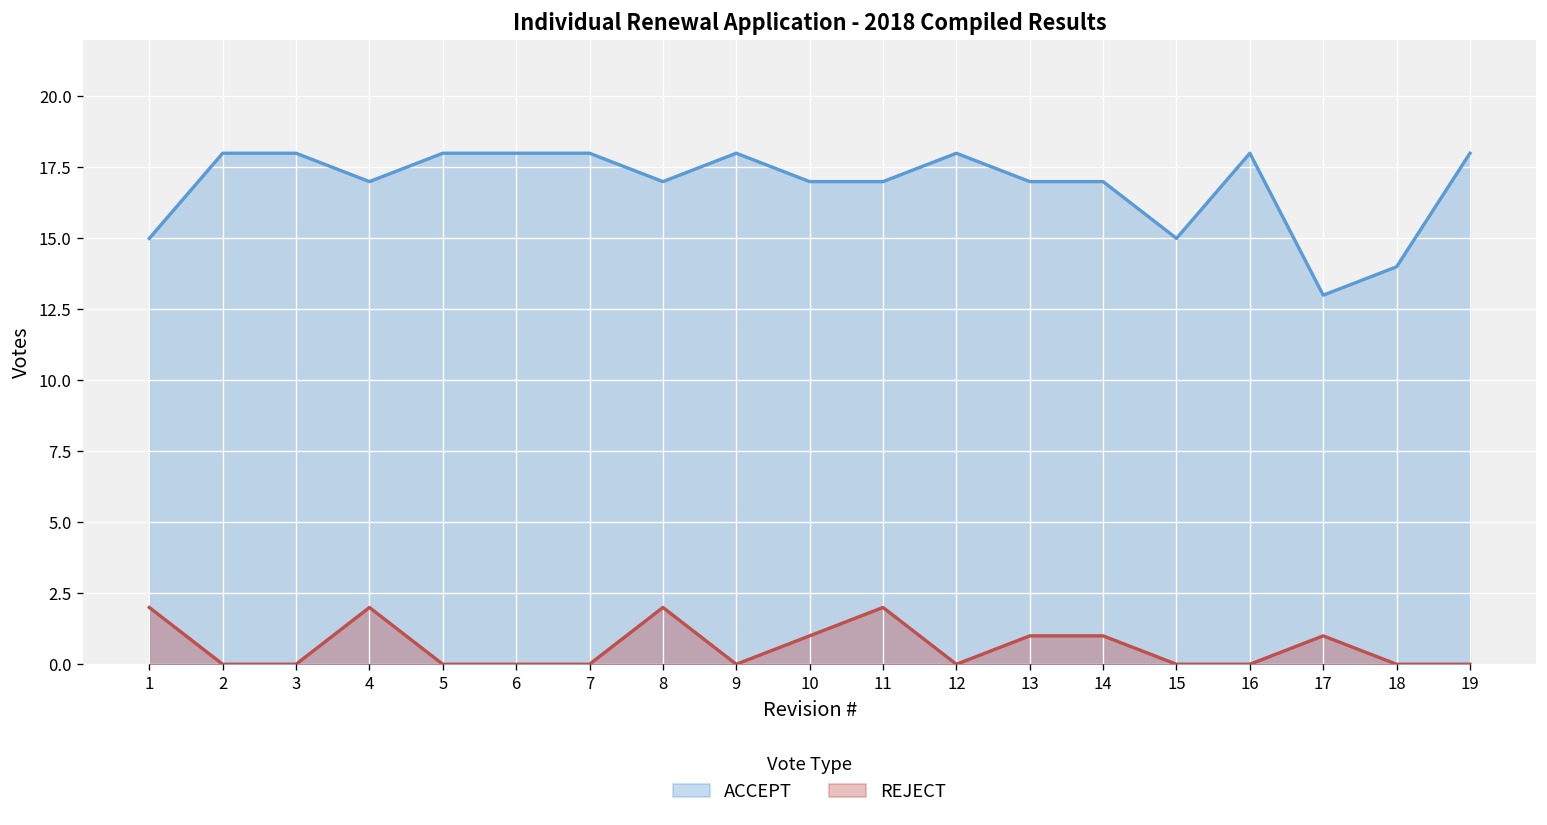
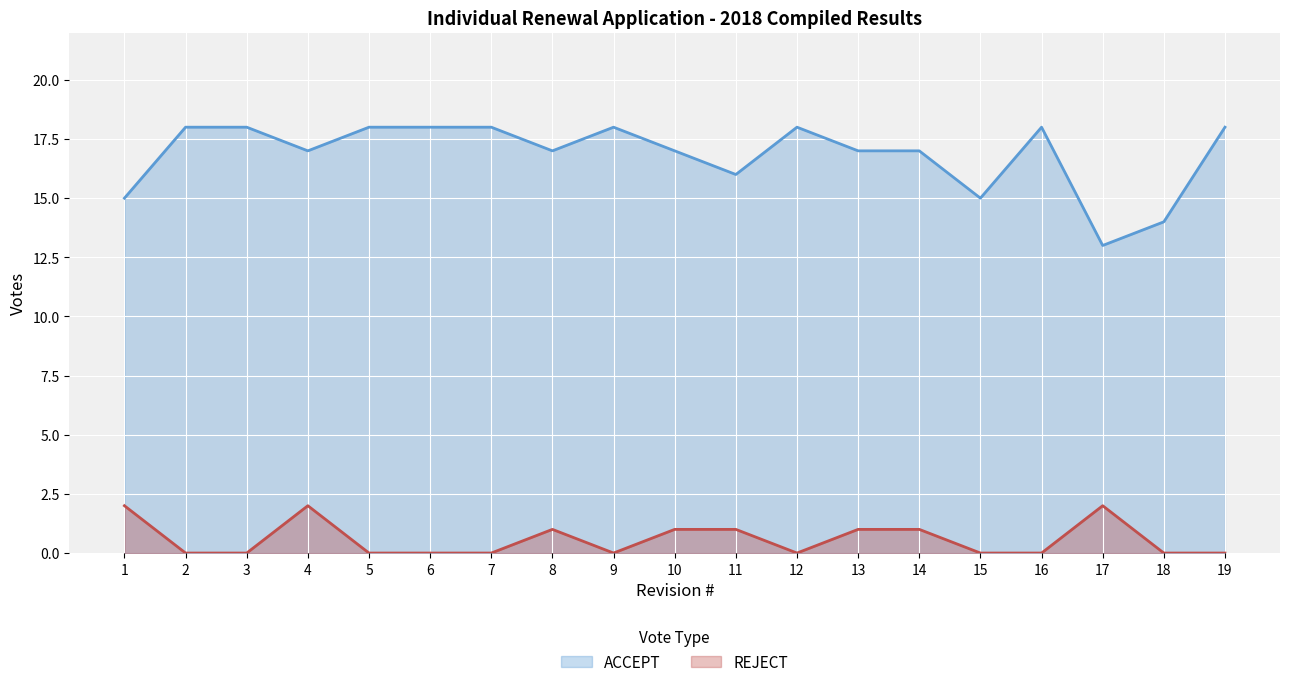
REJECT, 8: 2 -> 1
ACCEPT, 11: 17 -> 16
REJECT, 11: 2 -> 1
REJECT, 17: 1 -> 2
